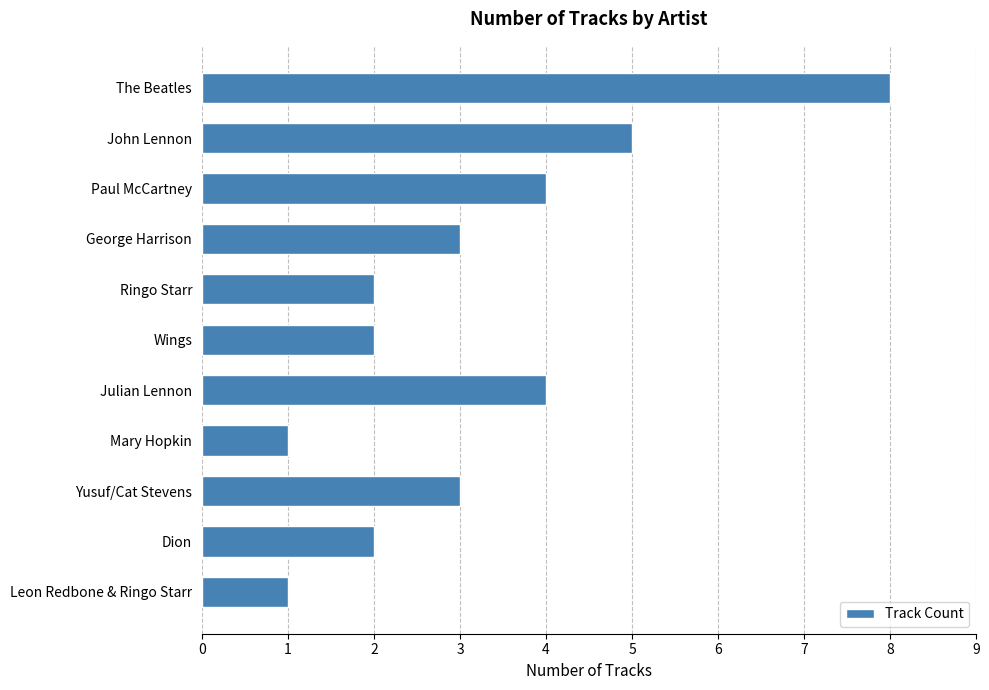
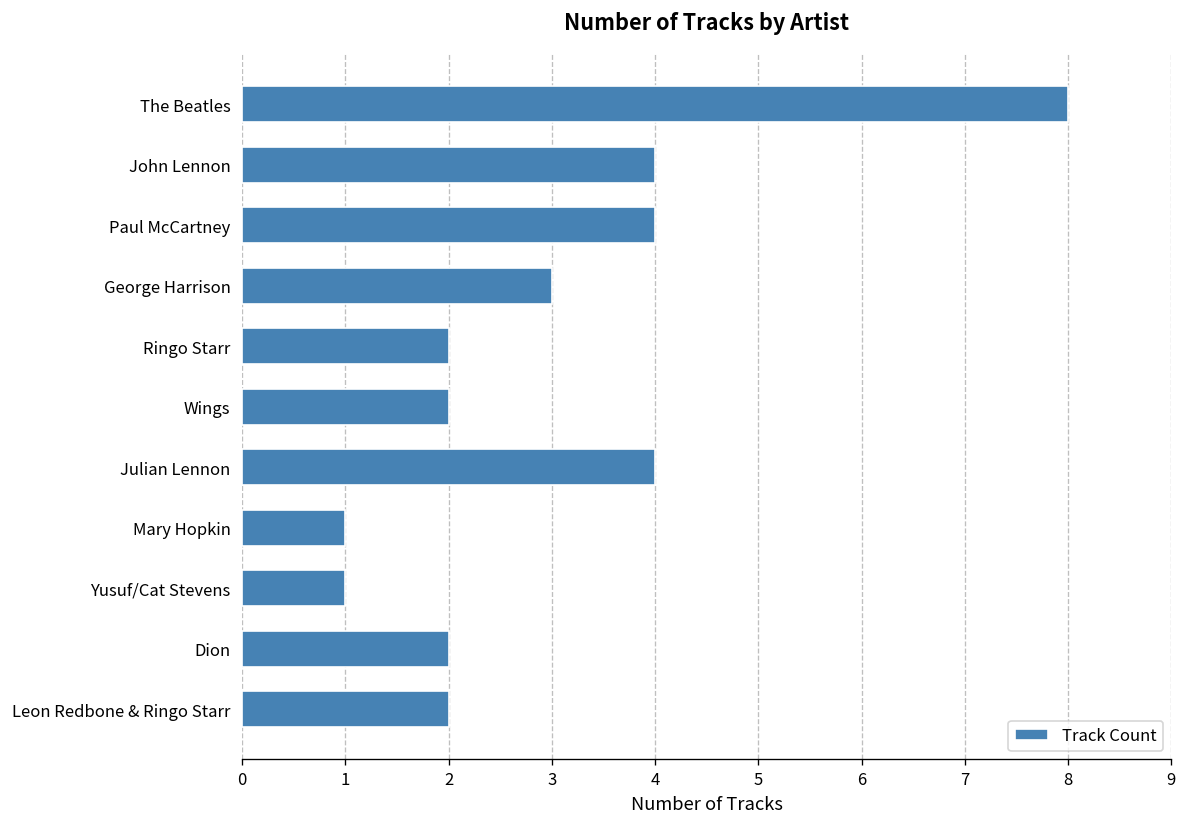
John Lennon: 5 -> 4
Yusuf/Cat Stevens: 3 -> 1
Leon Redbone & Ringo Starr: 1 -> 2
